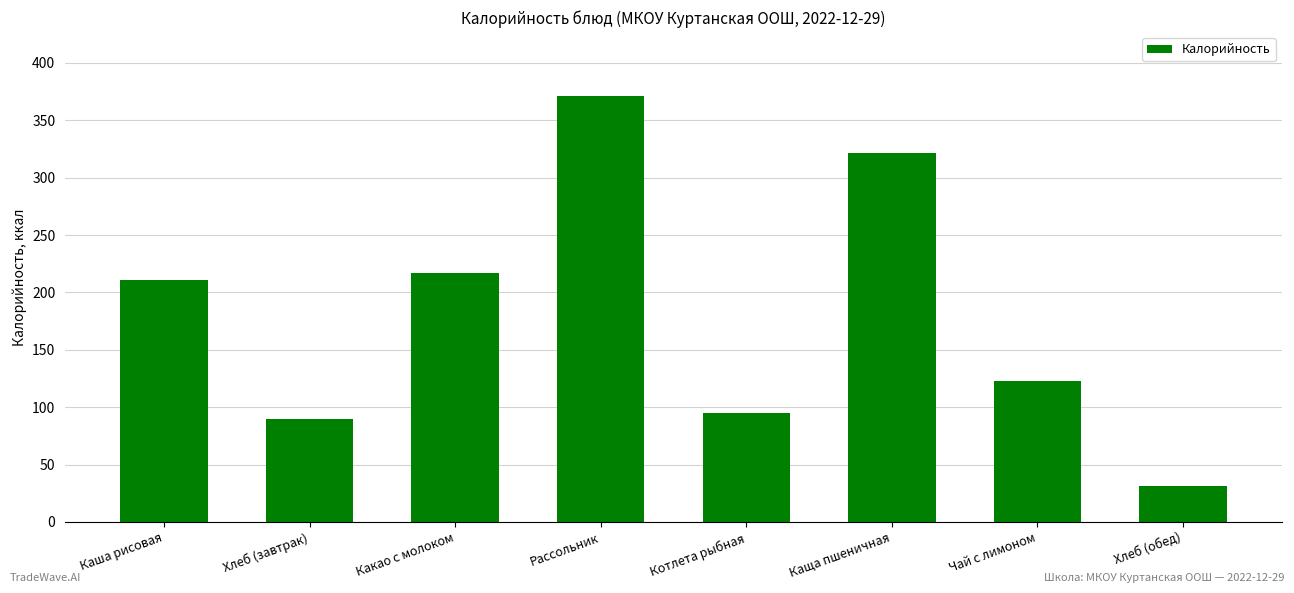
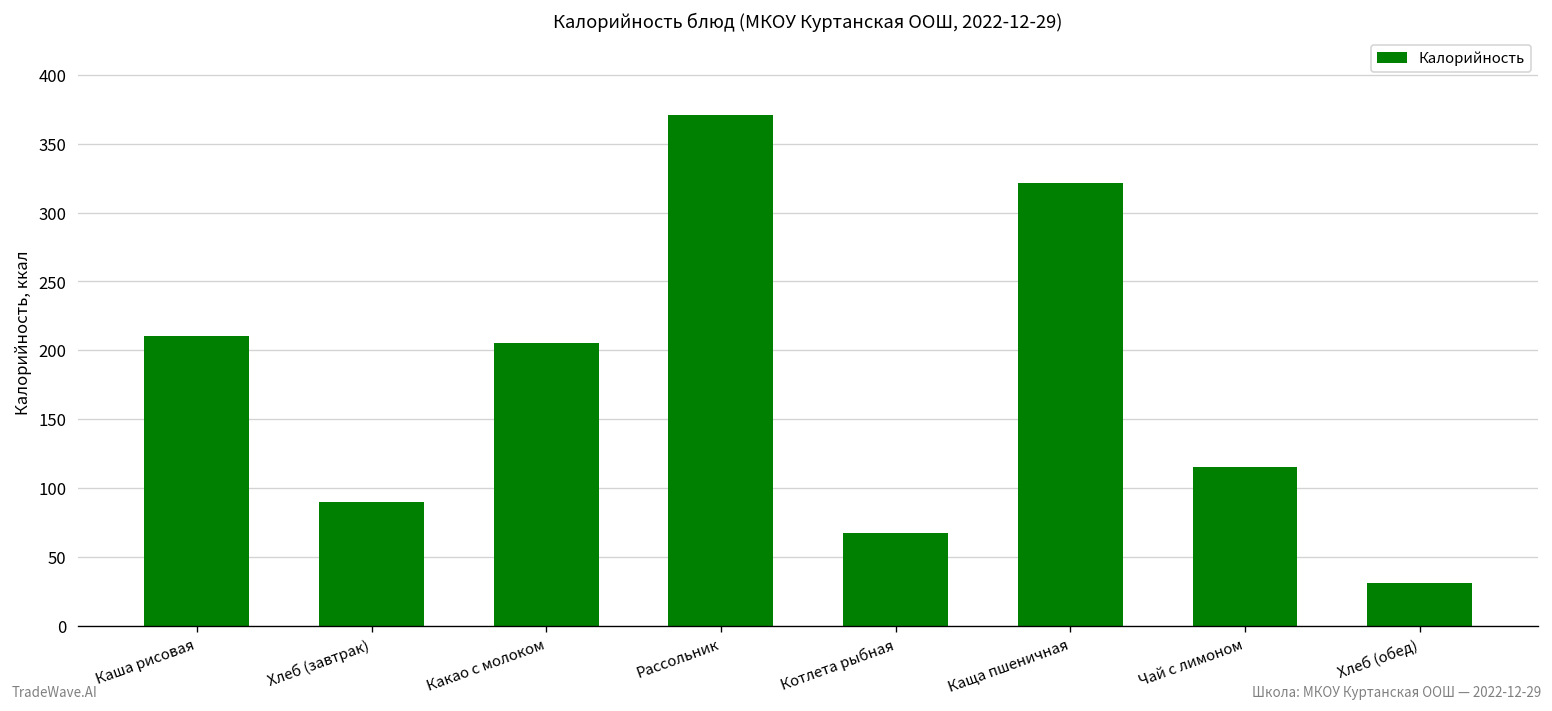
Какао с молоком: 217 -> 205
Котлета рыбная: 95 -> 67
Чай с лимоном: 123 -> 115
